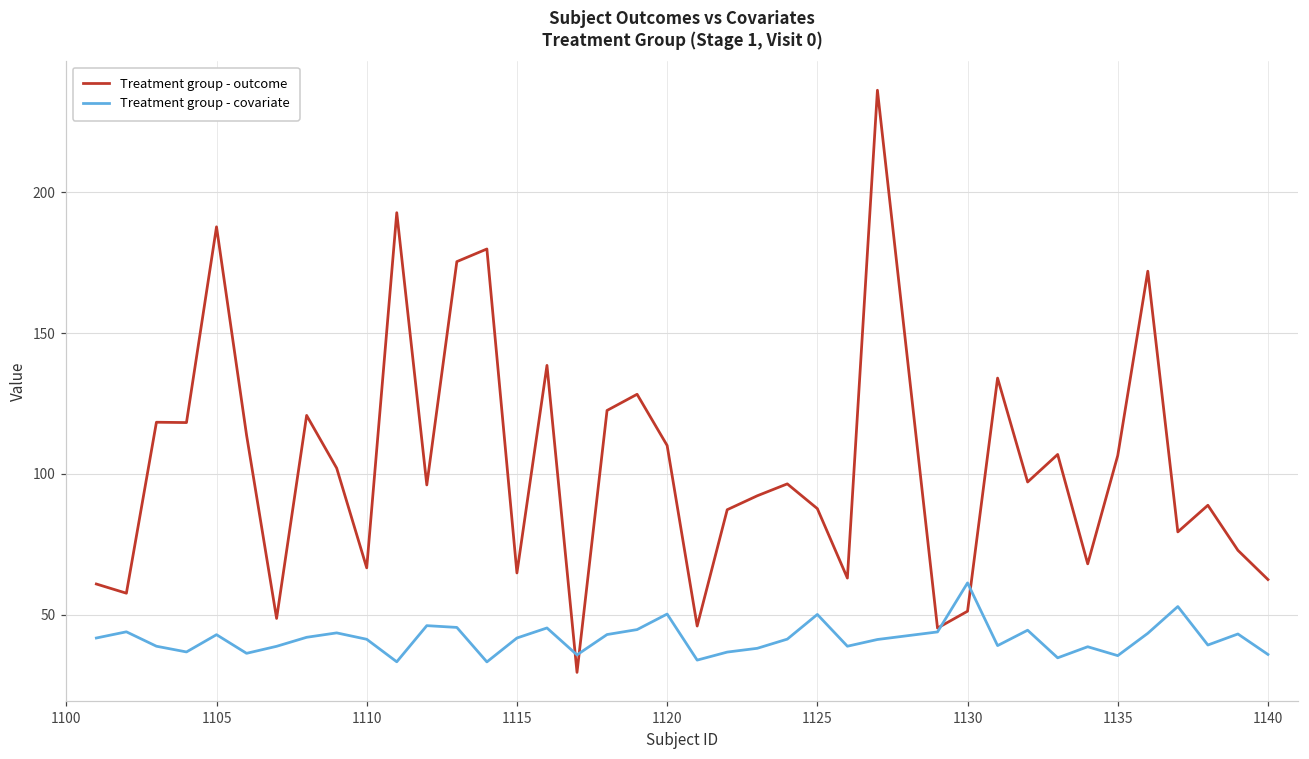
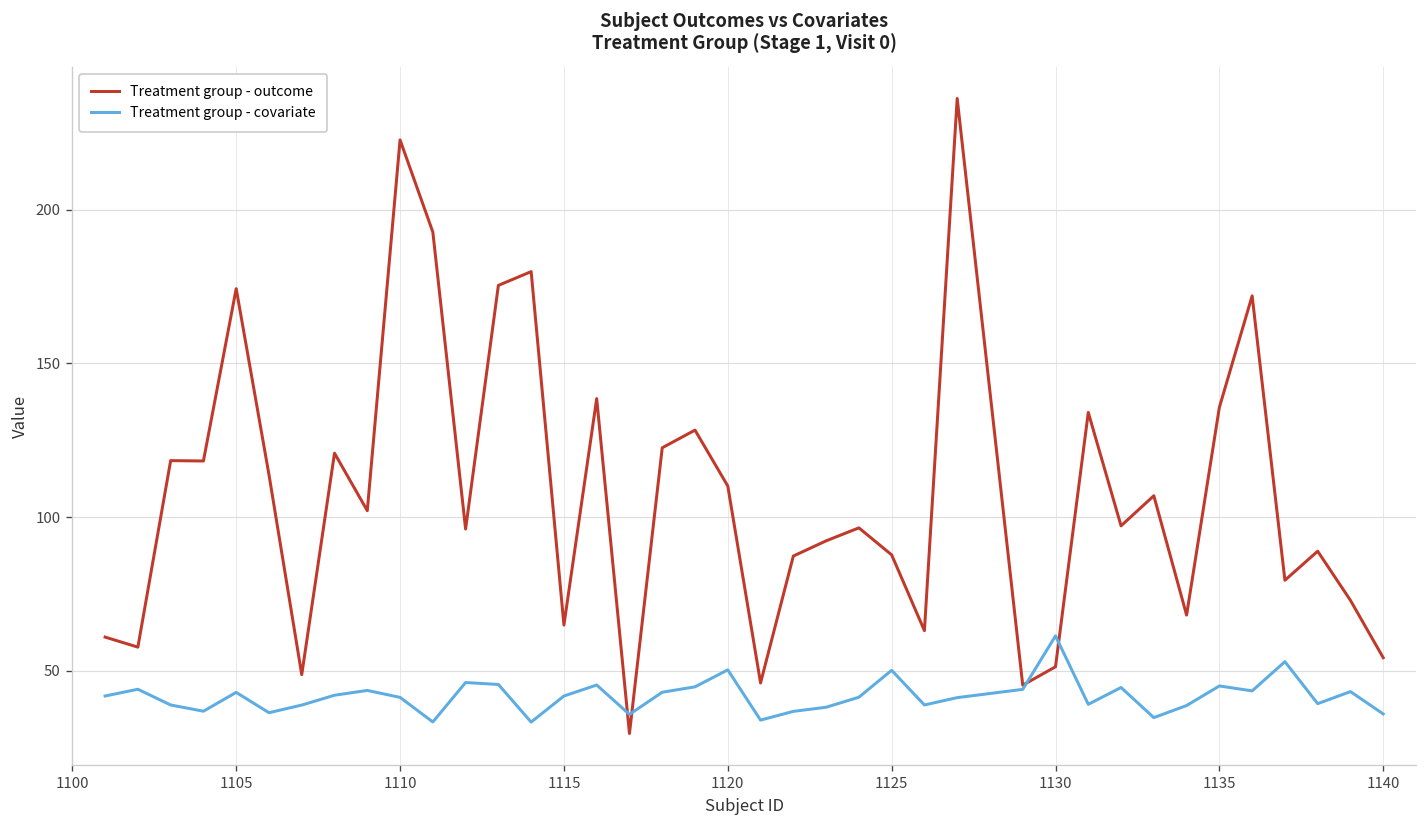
Treatment group - outcome, 1105: 188 -> 174
Treatment group - outcome, 1110: 67 -> 223
Treatment group - outcome, 1135: 107 -> 136
Treatment group - covariate, 1135: 35 -> 45
Treatment group - outcome, 1140: 63 -> 54
